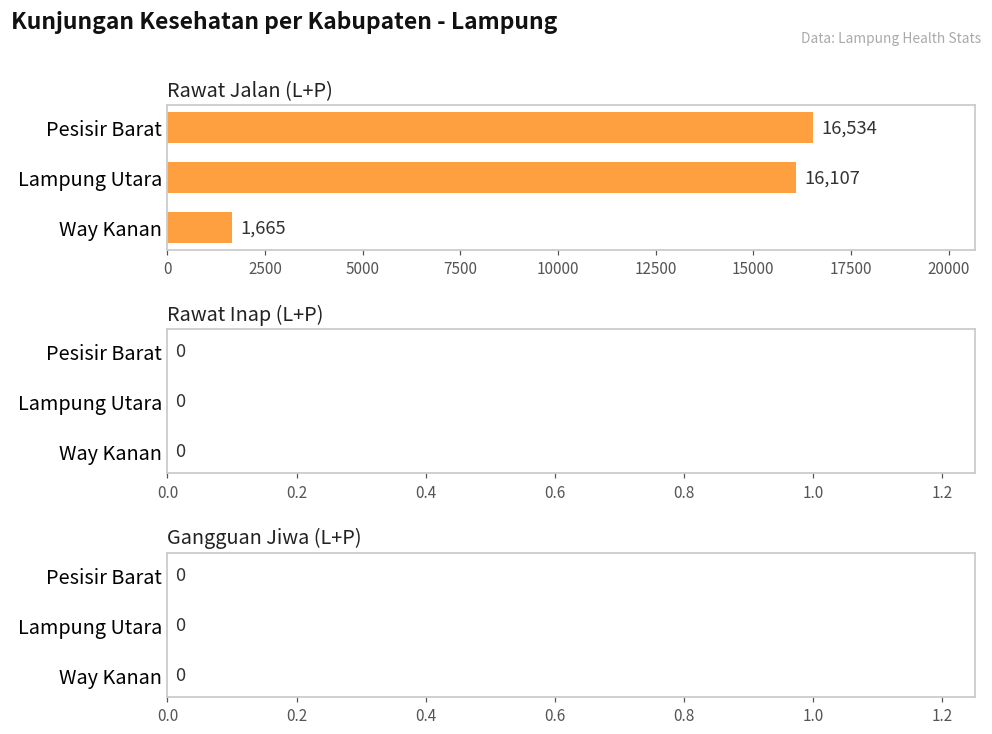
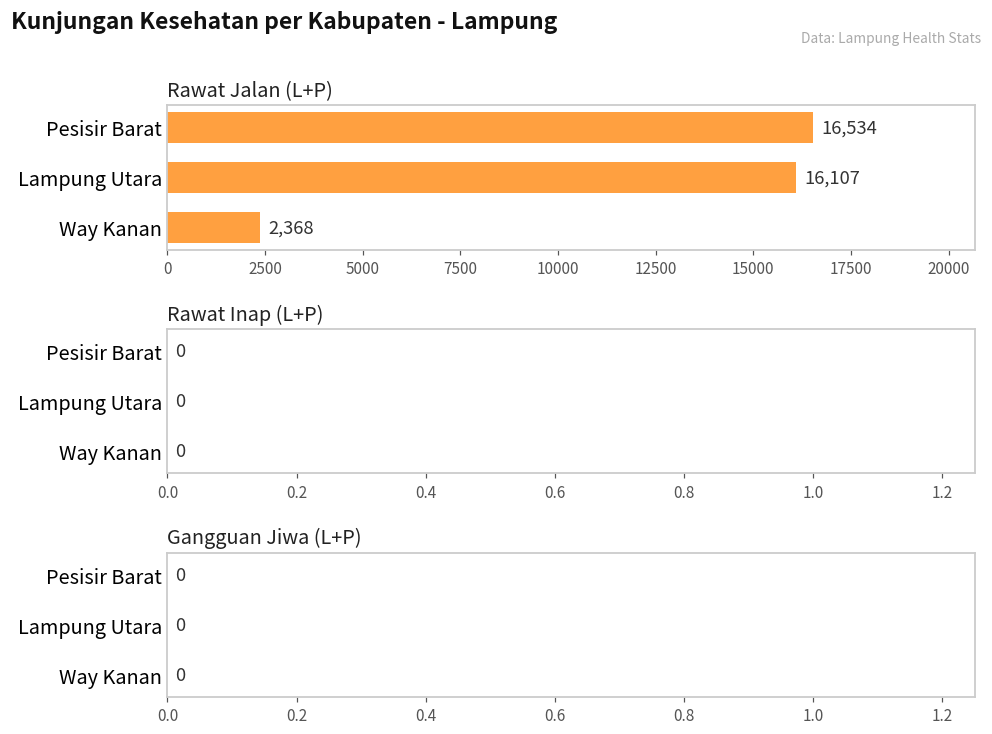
Rawat Jalan (L+P), Way Kanan: 1,665 -> 2,368
